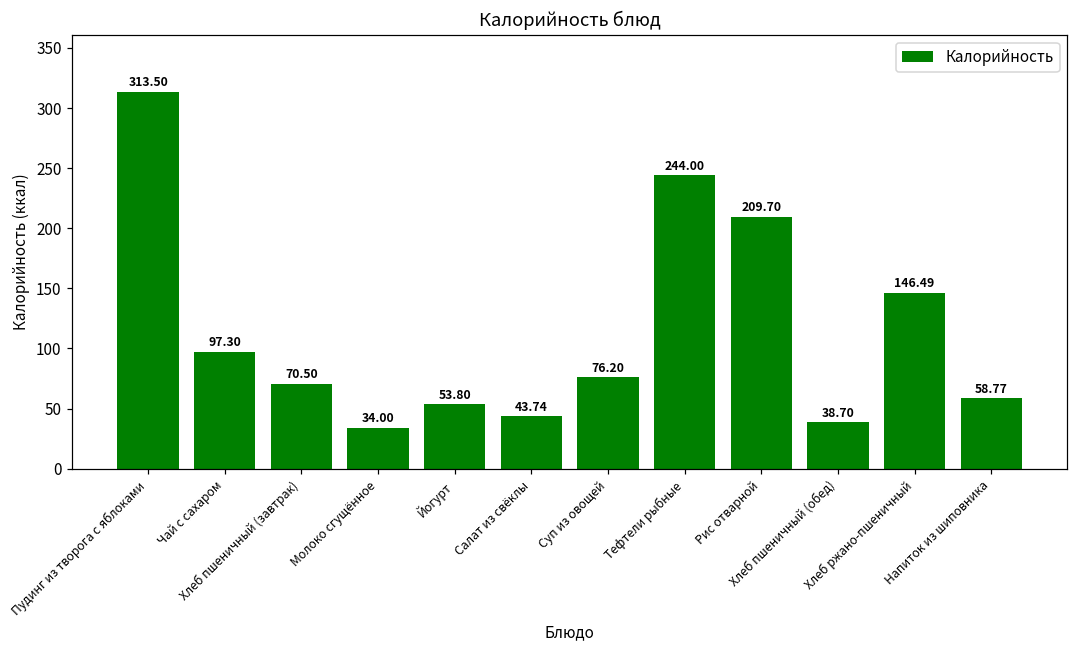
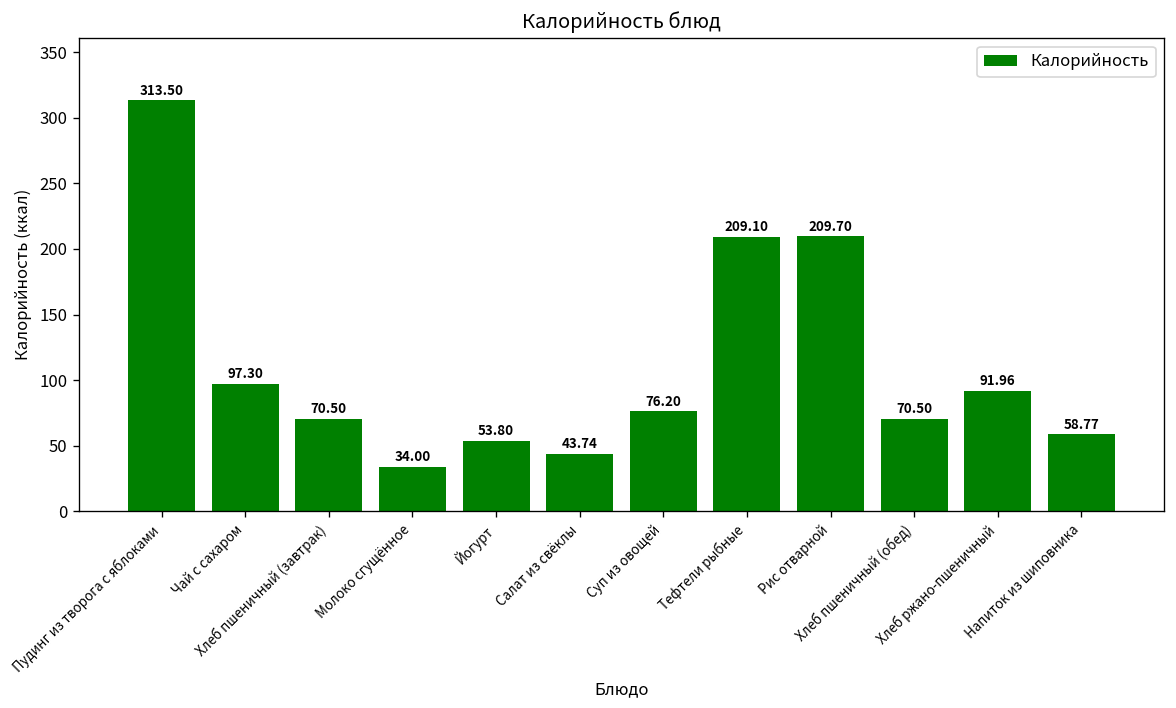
Тефтели рыбные: 244.00 -> 209.10
Хлеб пшеничный (обед): 38.70 -> 70.50
Хлеб ржано-пшеничный: 146.49 -> 91.96
